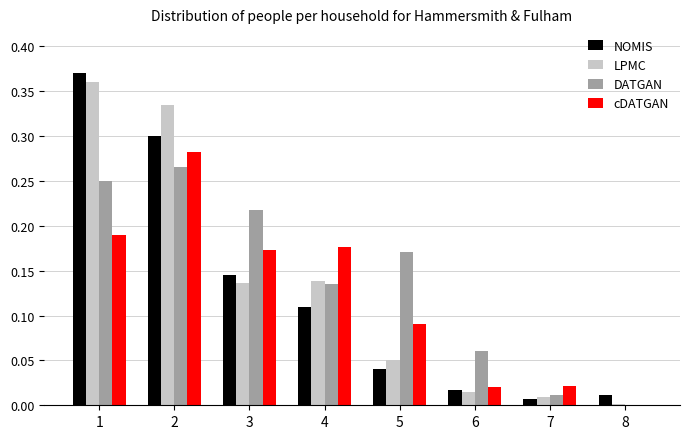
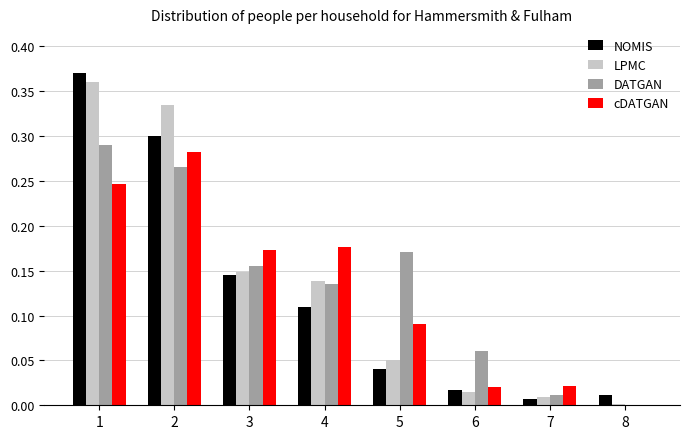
DATGAN, 1: 0.25 -> 0.29
cDATGAN, 1: 0.19 -> 0.25
LPMC, 3: 0.14 -> 0.15
DATGAN, 3: 0.22 -> 0.16
